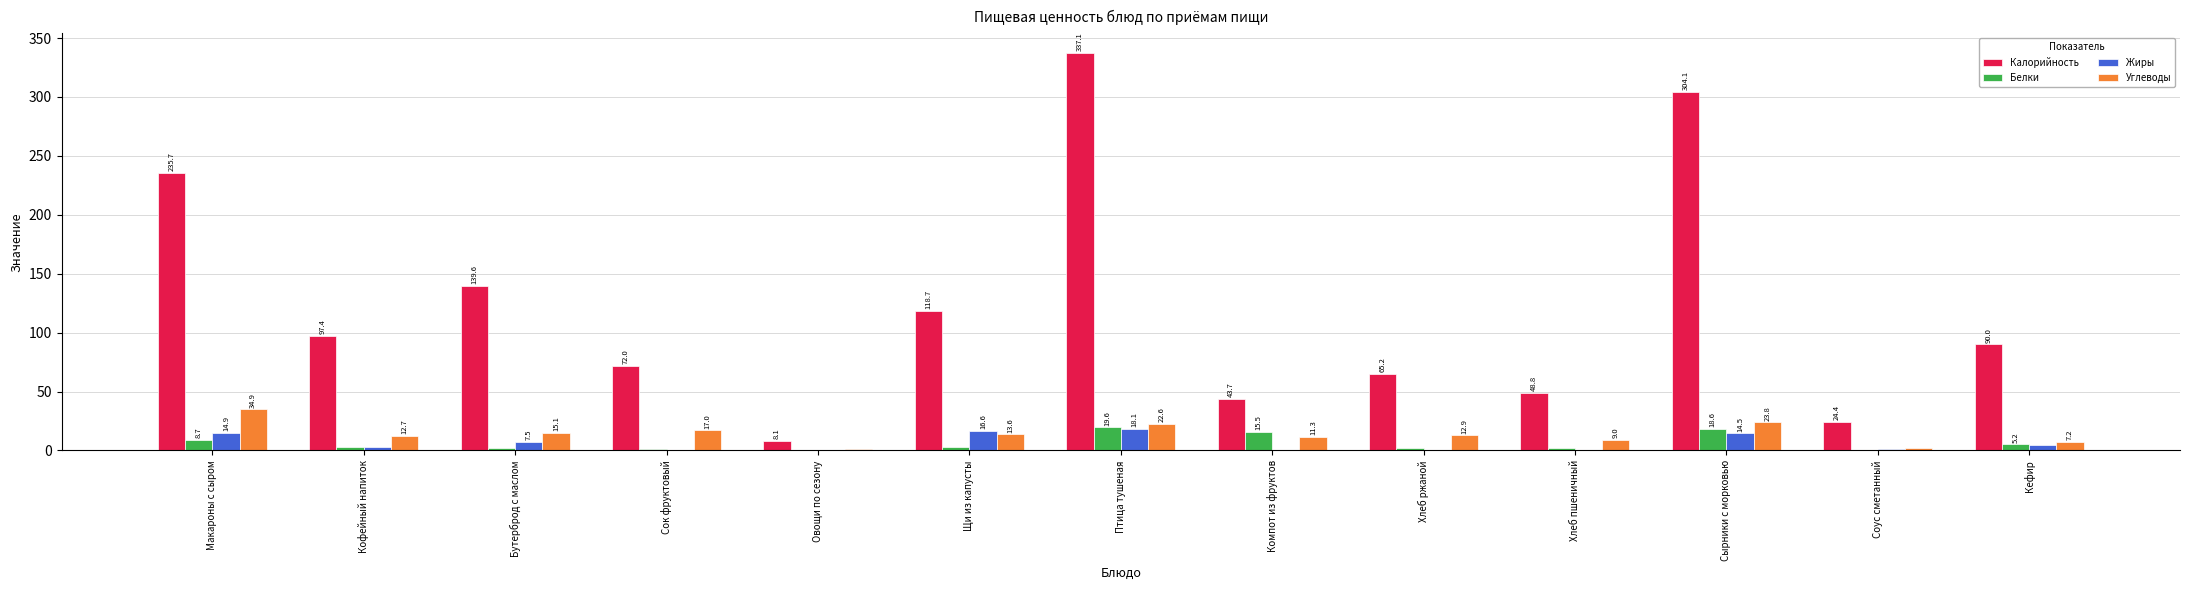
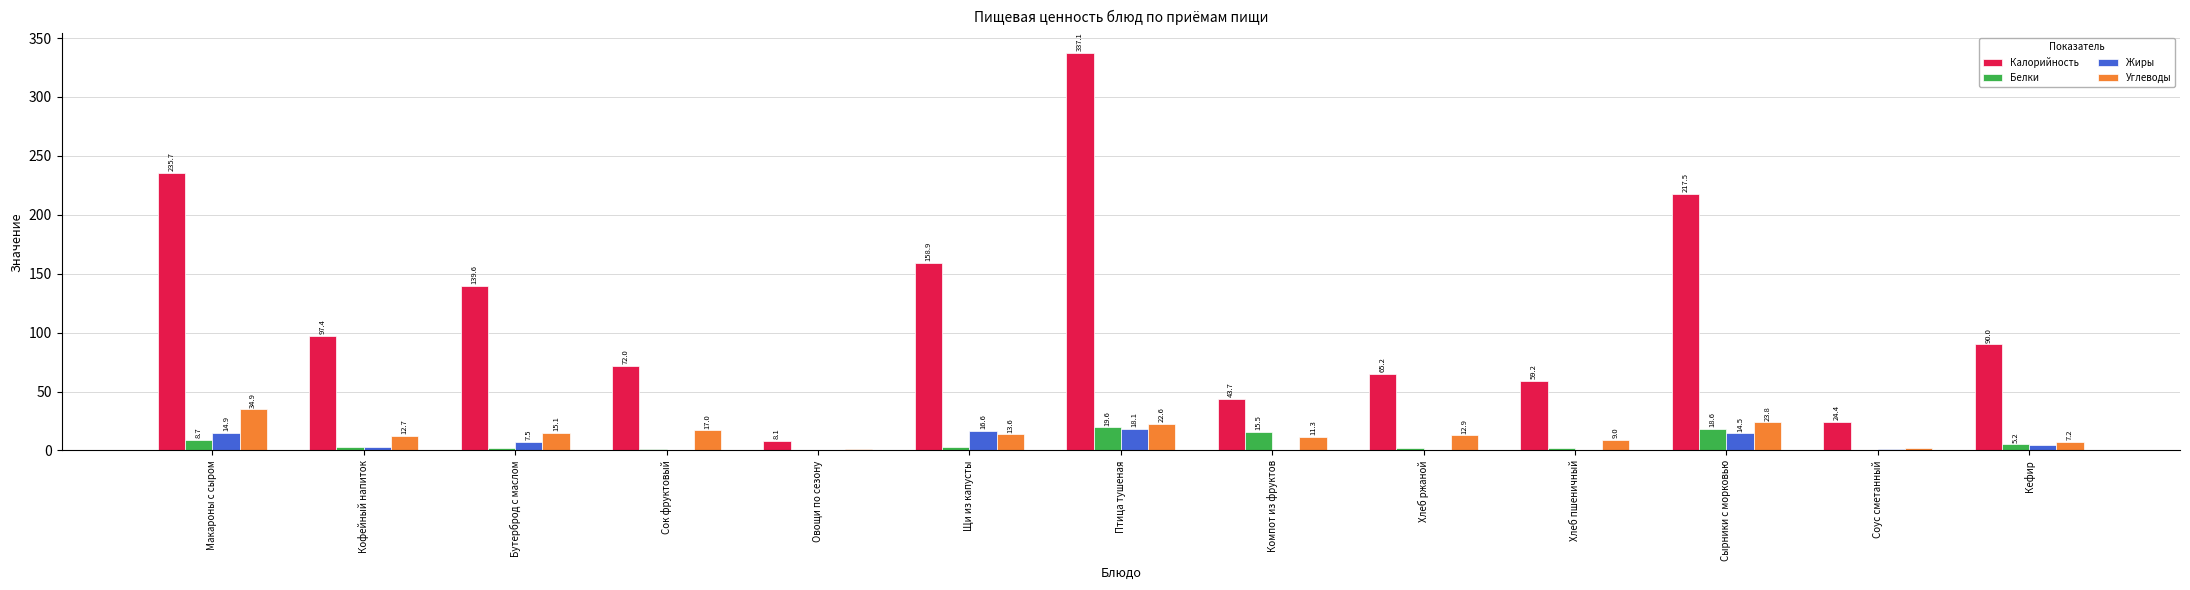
Калорийность, Щи из капусты: 118.7 -> 158.9
Калорийность, Хлеб пшеничный: 48.8 -> 59.2
Калорийность, Сырники с морковью: 304.1 -> 217.5
